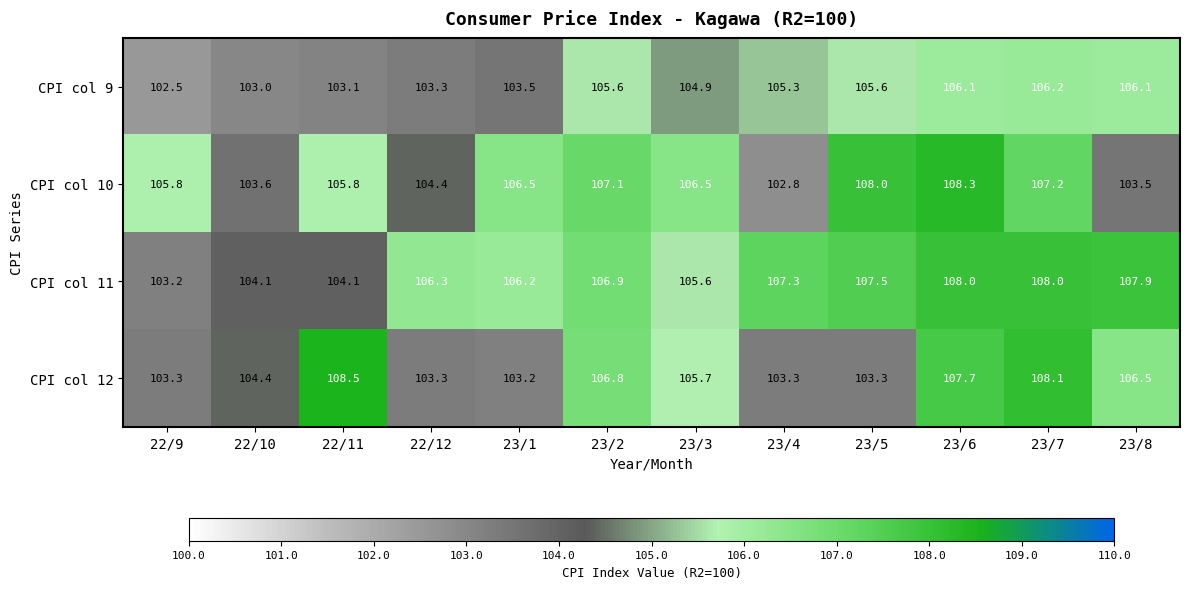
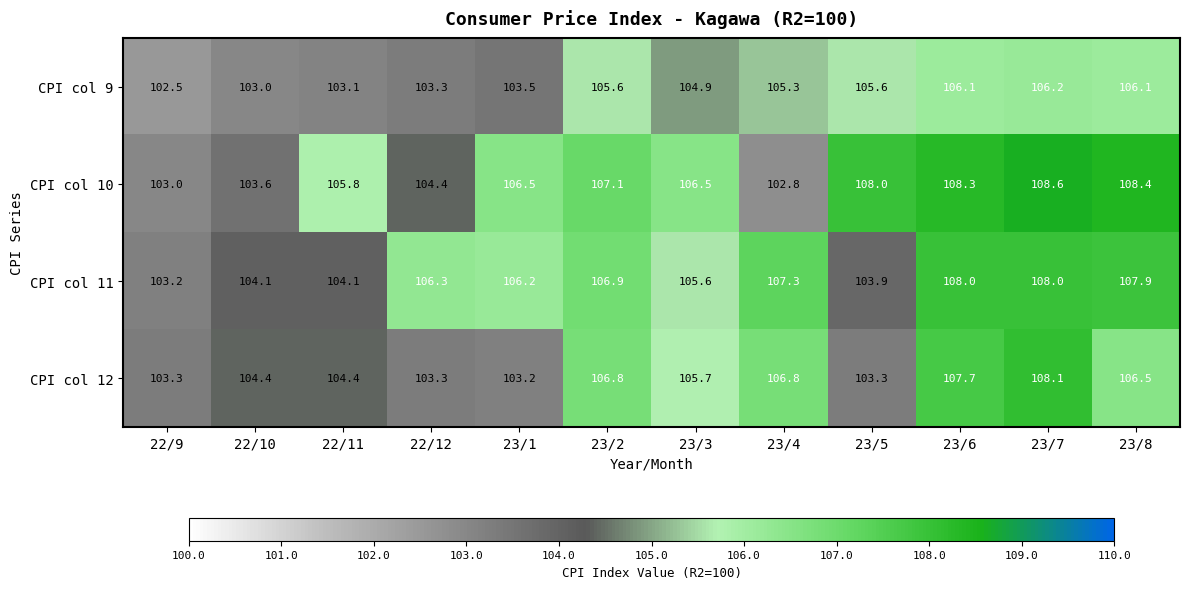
CPI col 10, 22/9: 105.8 -> 103.0
CPI col 10, 23/7: 107.2 -> 108.6
CPI col 10, 23/8: 103.5 -> 108.4
CPI col 11, 23/5: 107.5 -> 103.9
CPI col 12, 22/11: 108.5 -> 104.4
CPI col 12, 23/4: 103.3 -> 106.8
